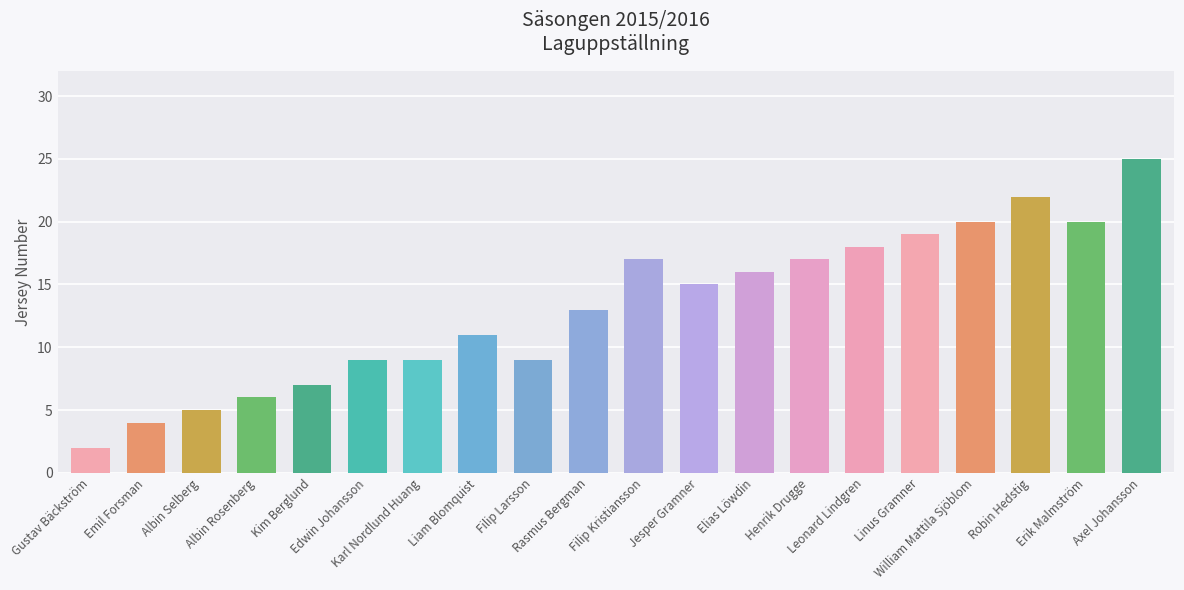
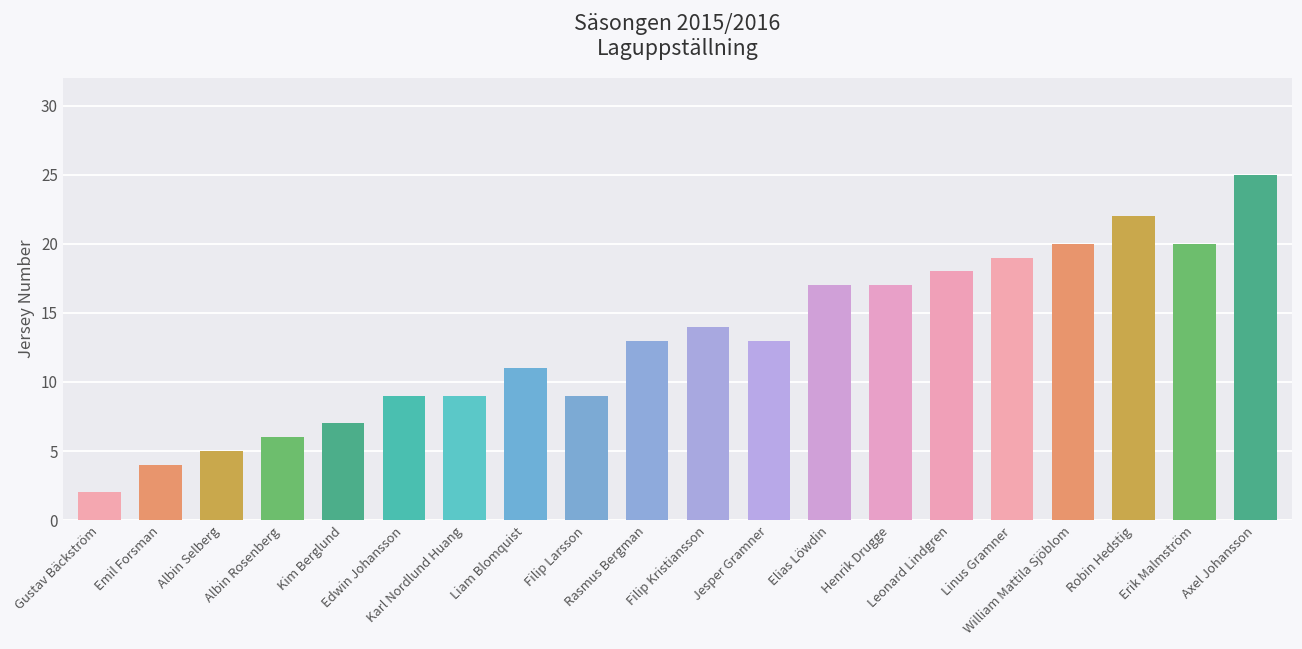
Filip Kristiansson: 17 -> 14
Jesper Gramner: 15 -> 13
Elias Löwdin: 16 -> 17
